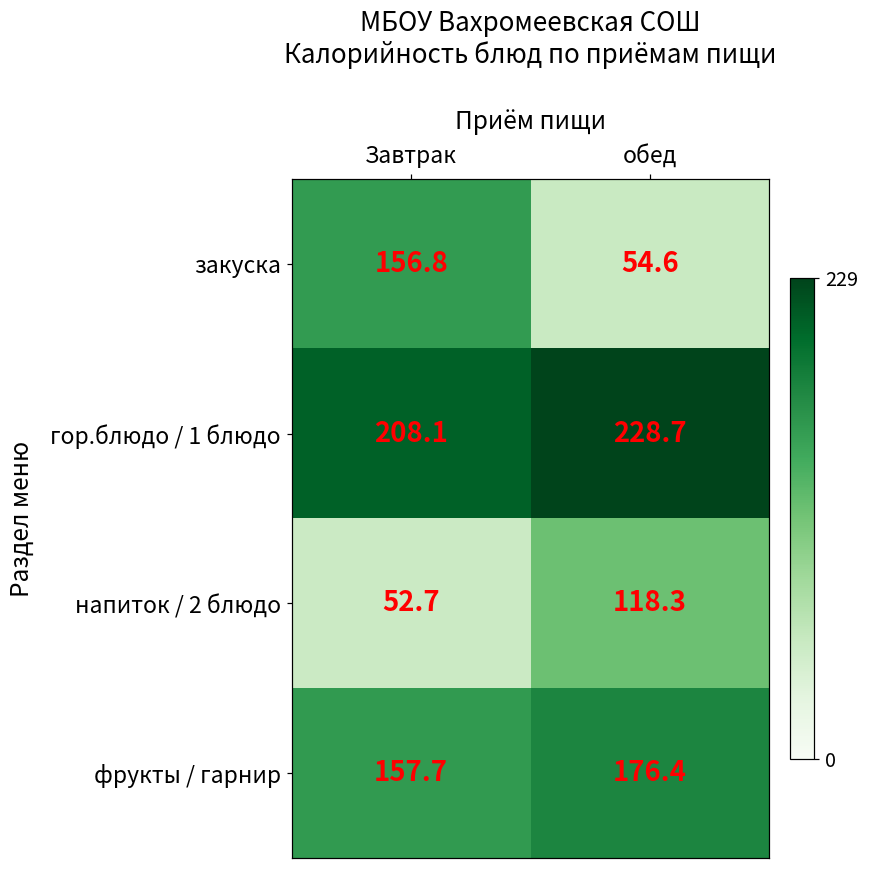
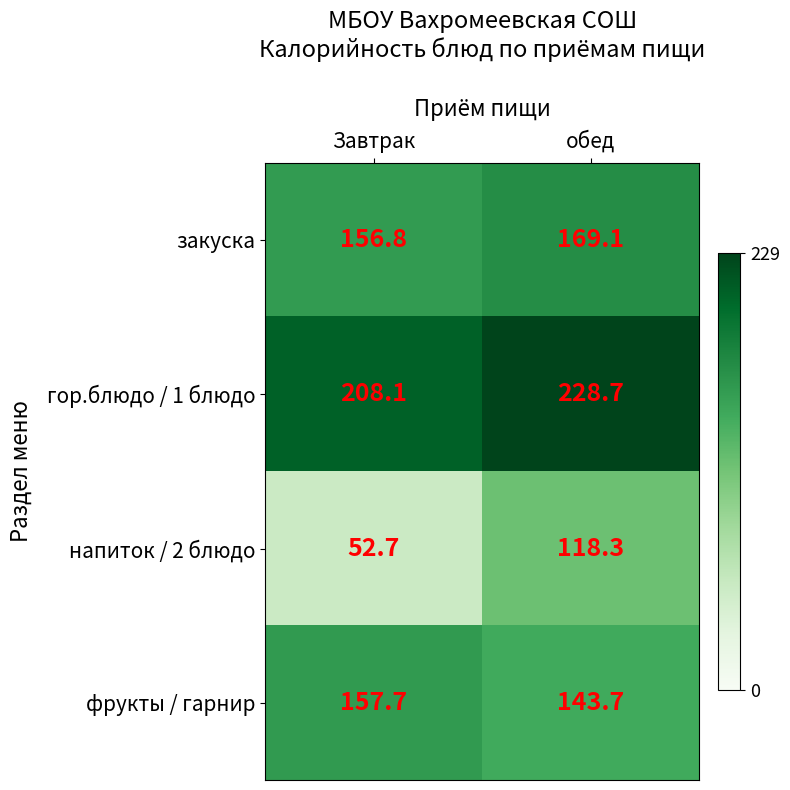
закуска, обед: 54.6 -> 169.1
фрукты / гарнир, обед: 176.4 -> 143.7
